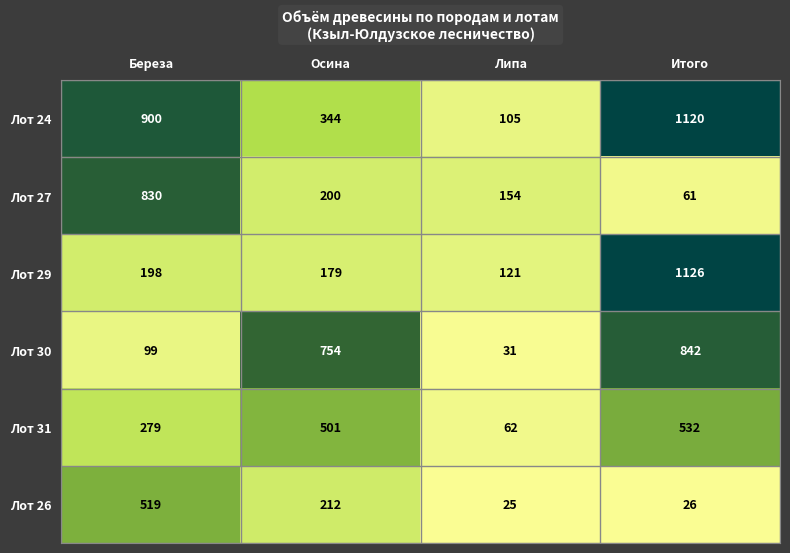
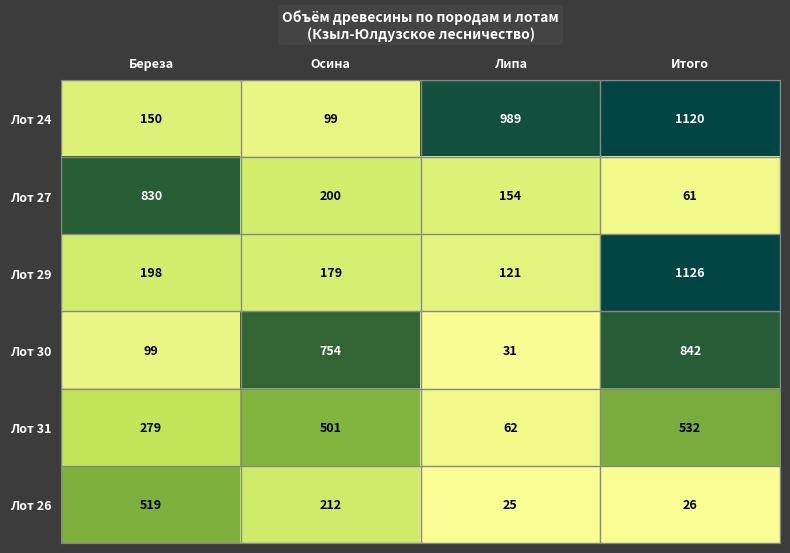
Лот 24, Береза: 900 -> 150
Лот 24, Осина: 344 -> 99
Лот 24, Липа: 105 -> 989
